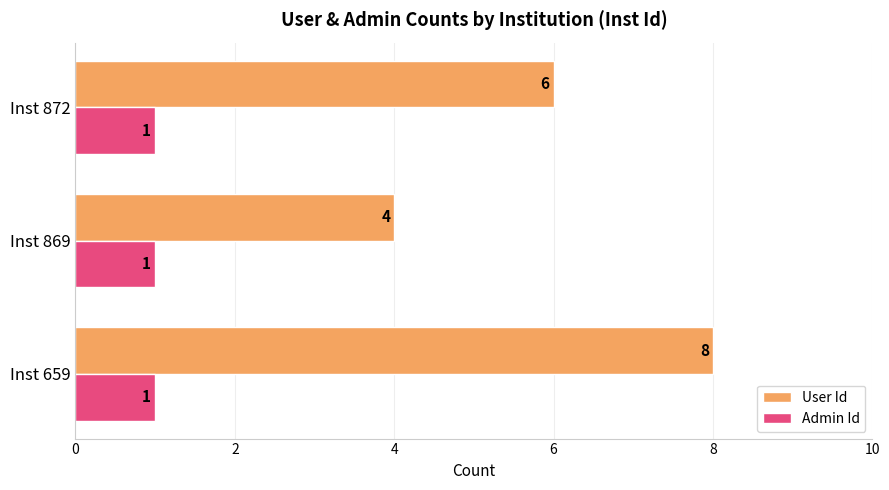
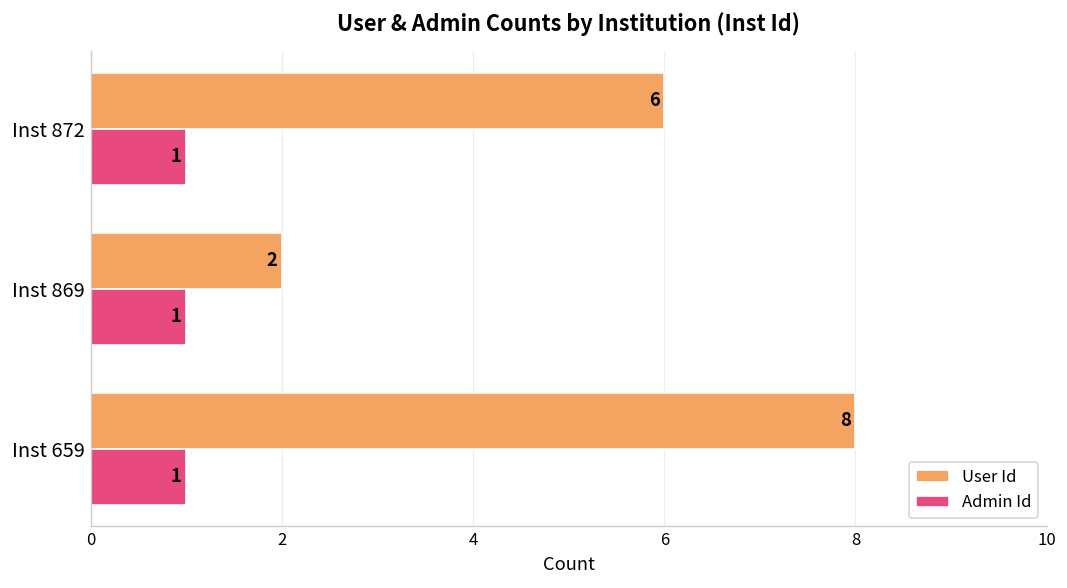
User Id, Inst 869: 4 -> 2
